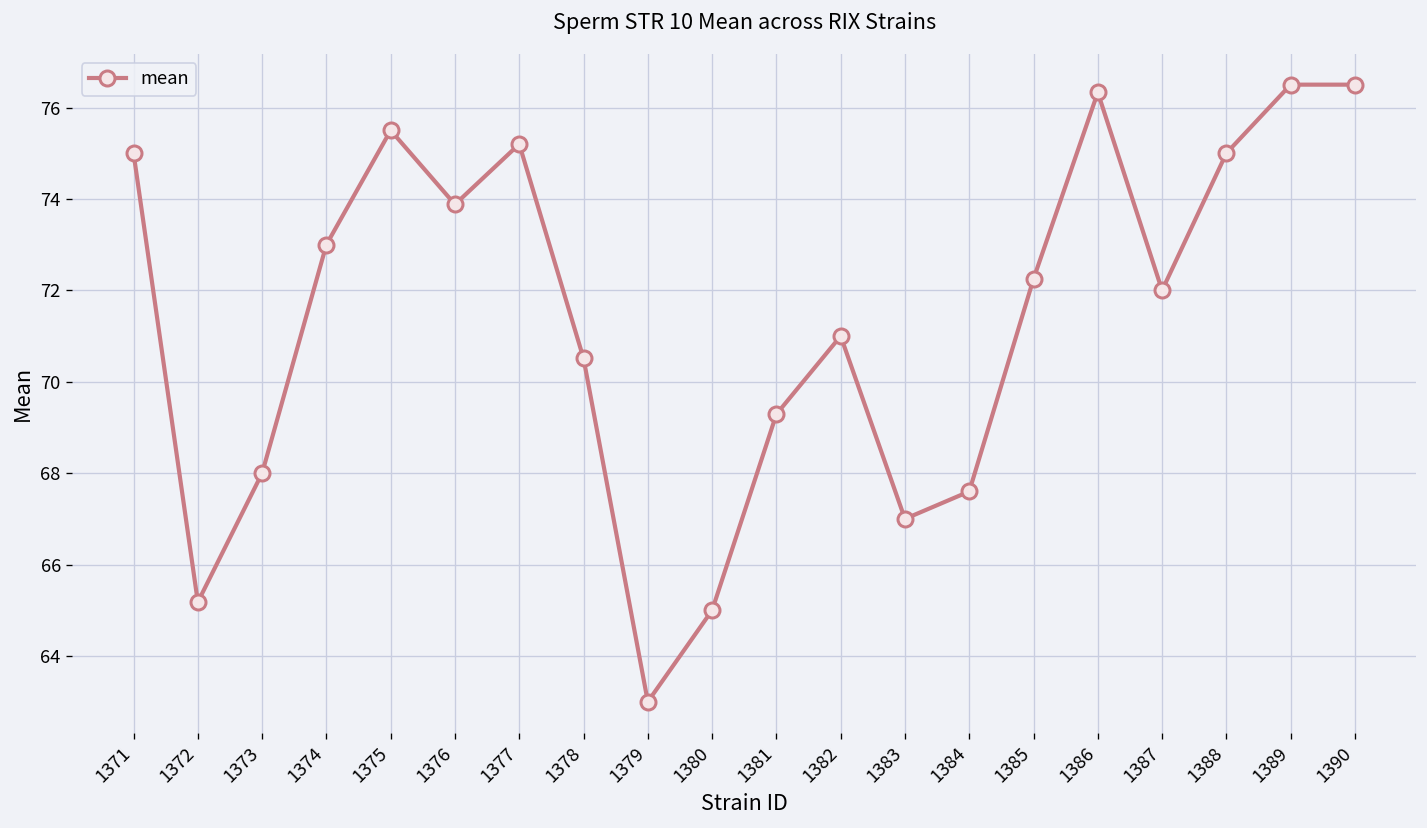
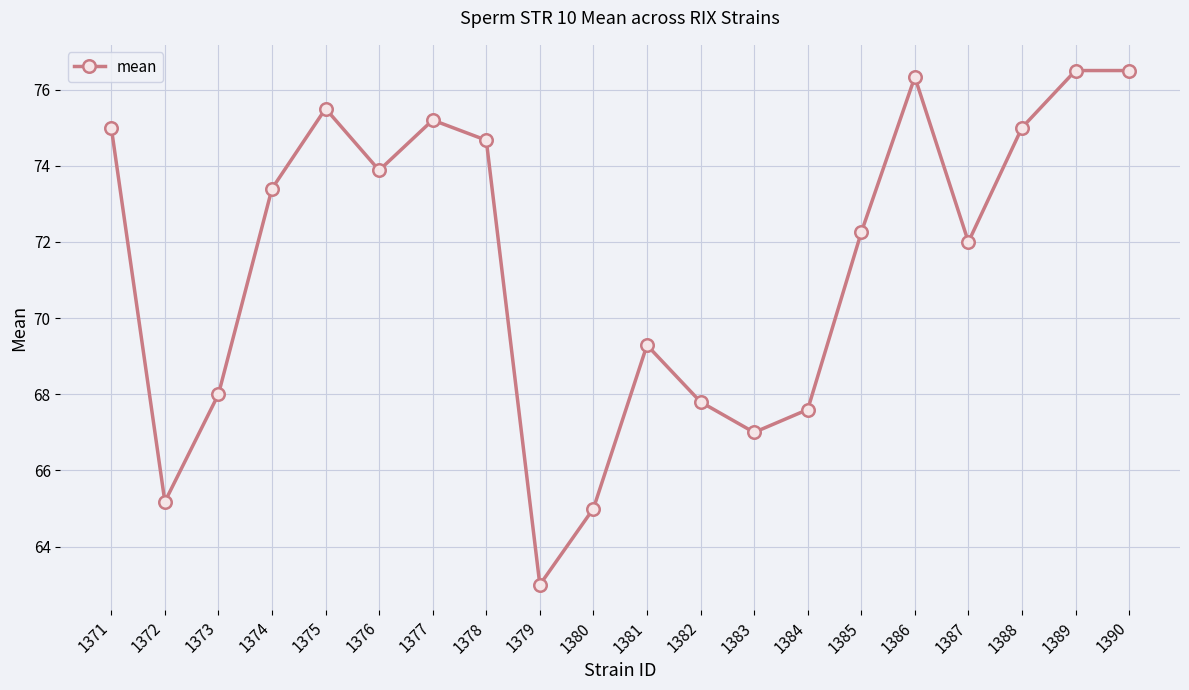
1374: 73.0 -> 73.4
1378: 70.5 -> 74.7
1382: 71.0 -> 67.8
